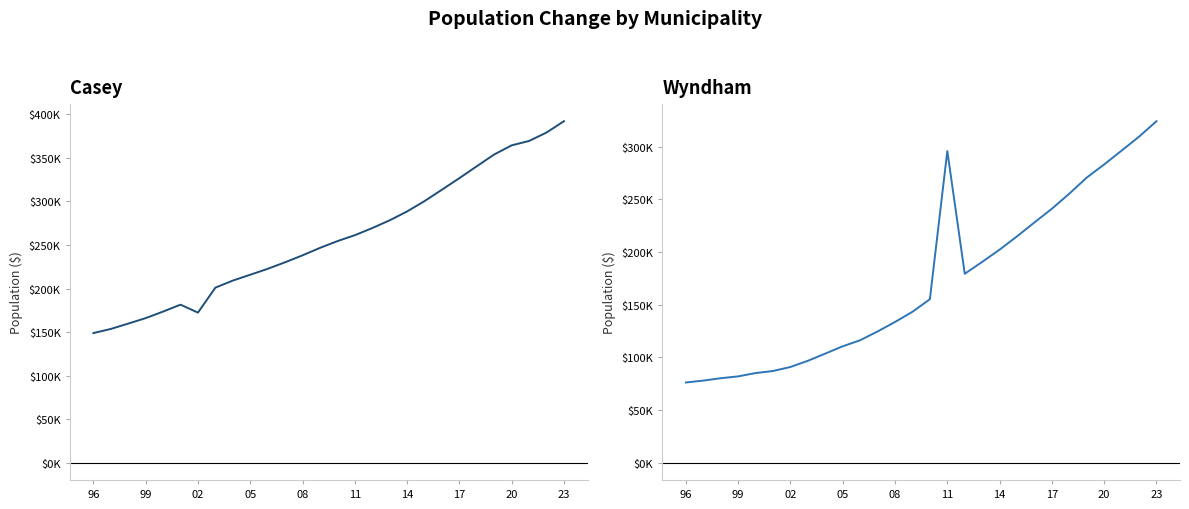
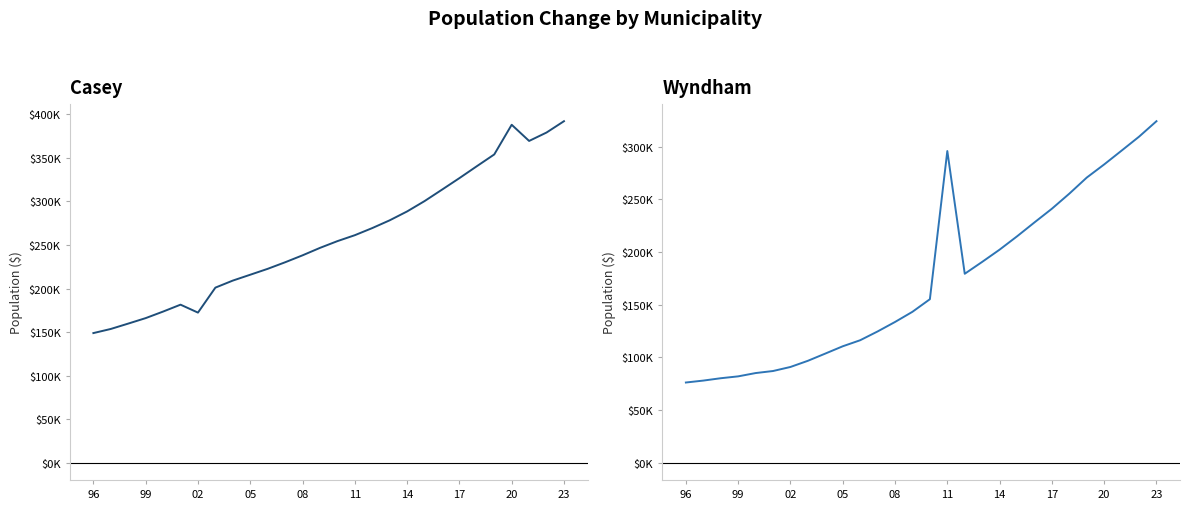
Casey, 20: $360000 -> $390000
